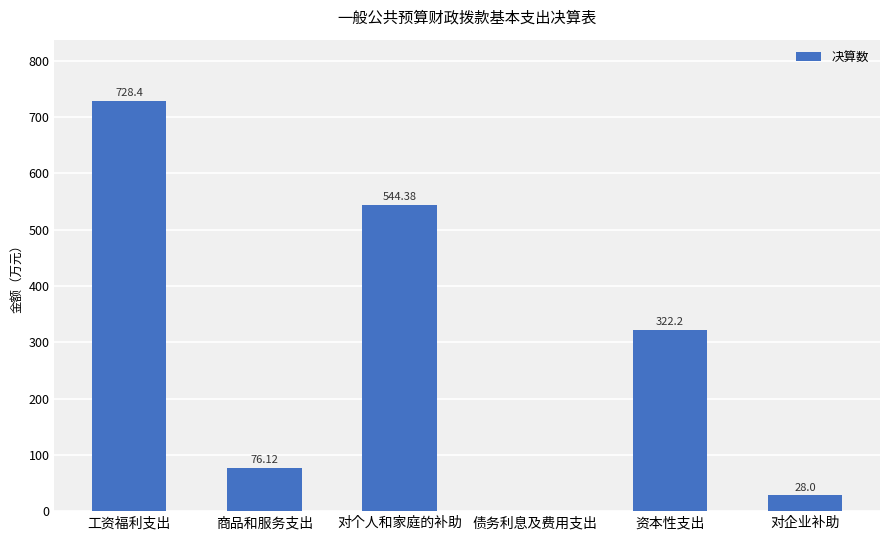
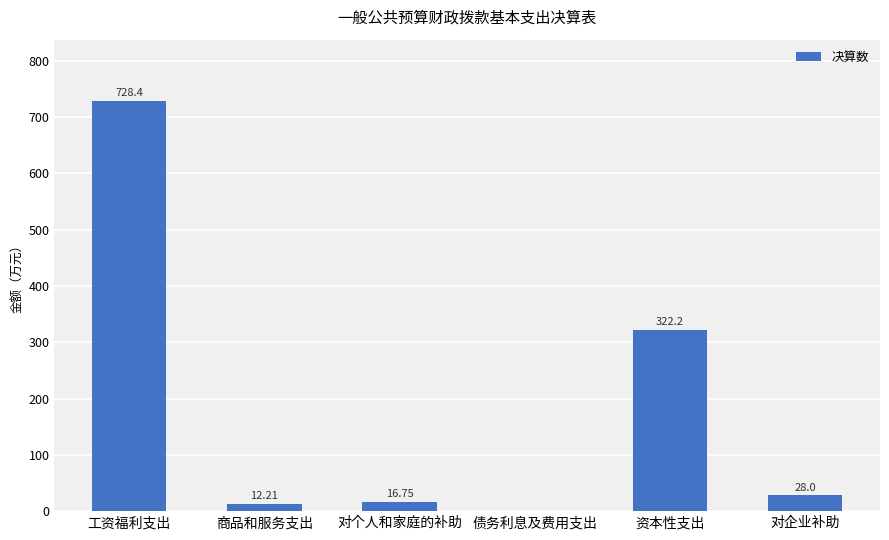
商品和服务支出: 76.12 -> 12.21
对个人和家庭的补助: 544.38 -> 16.75
